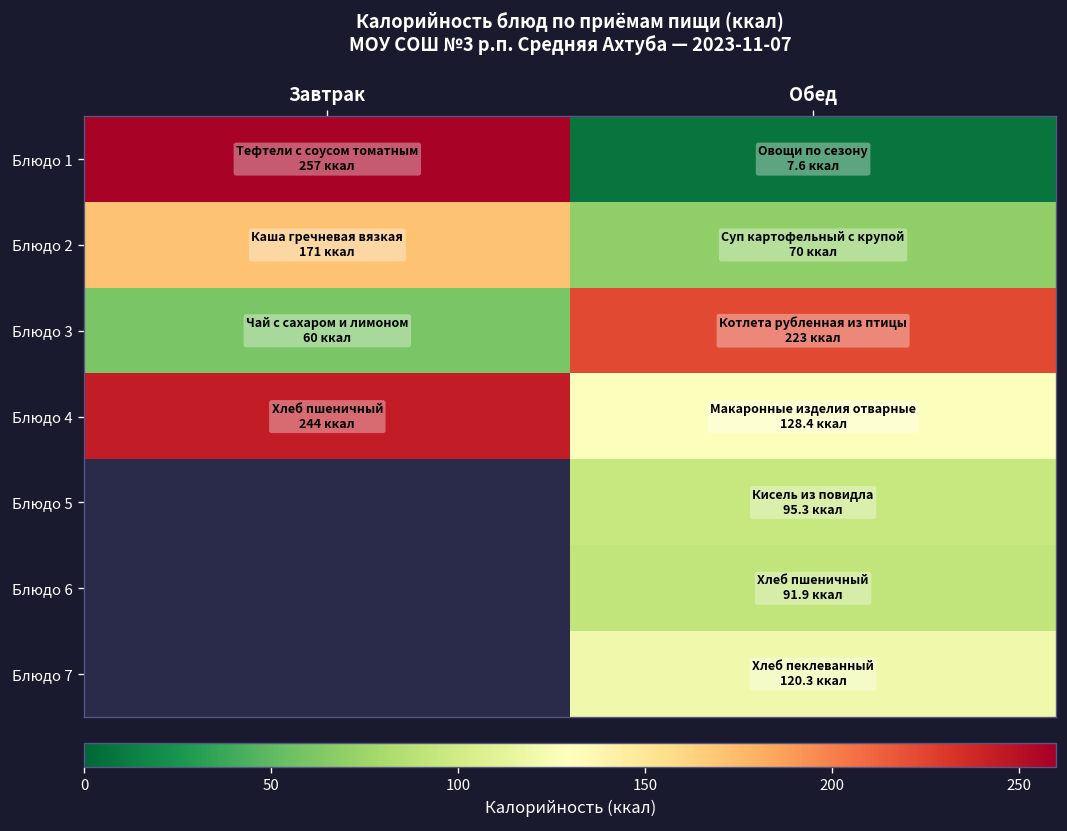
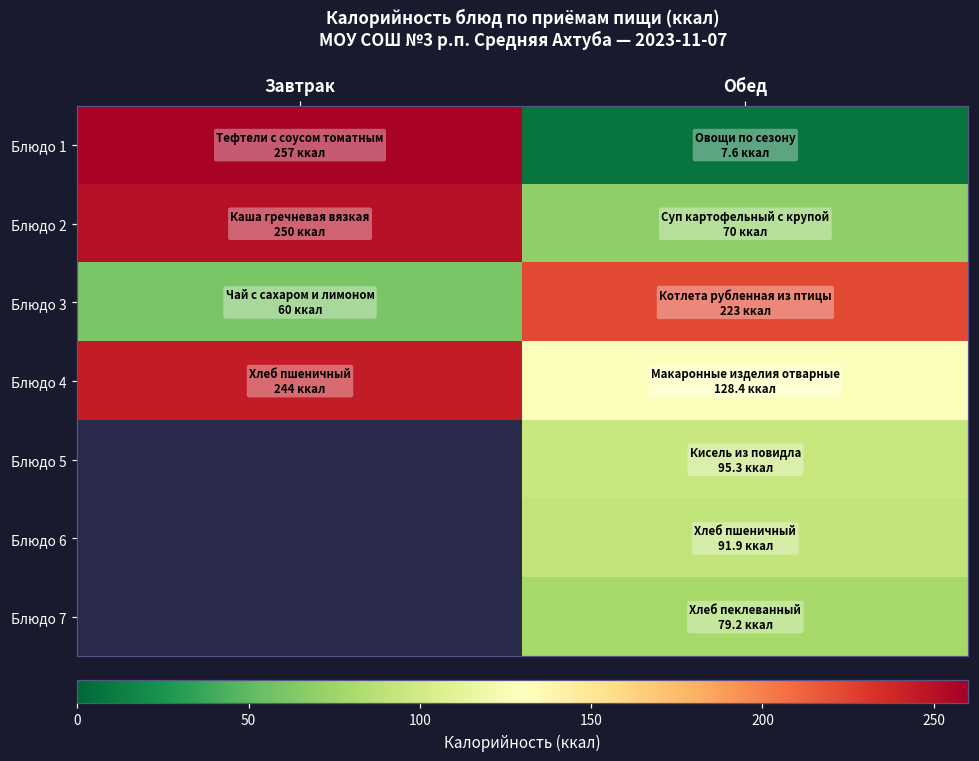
Блюдо 2, Завтрак: 171 -> 250
Блюдо 7, Обед: 120.3 -> 79.2
